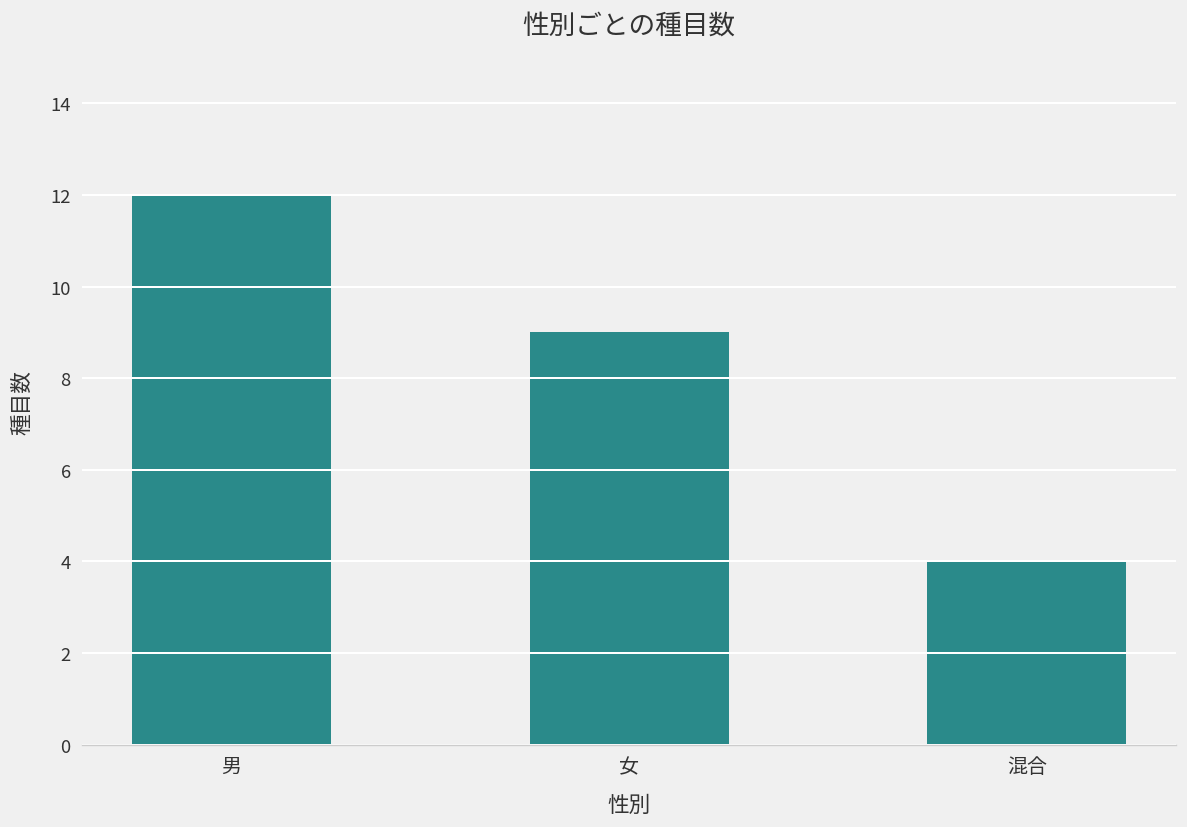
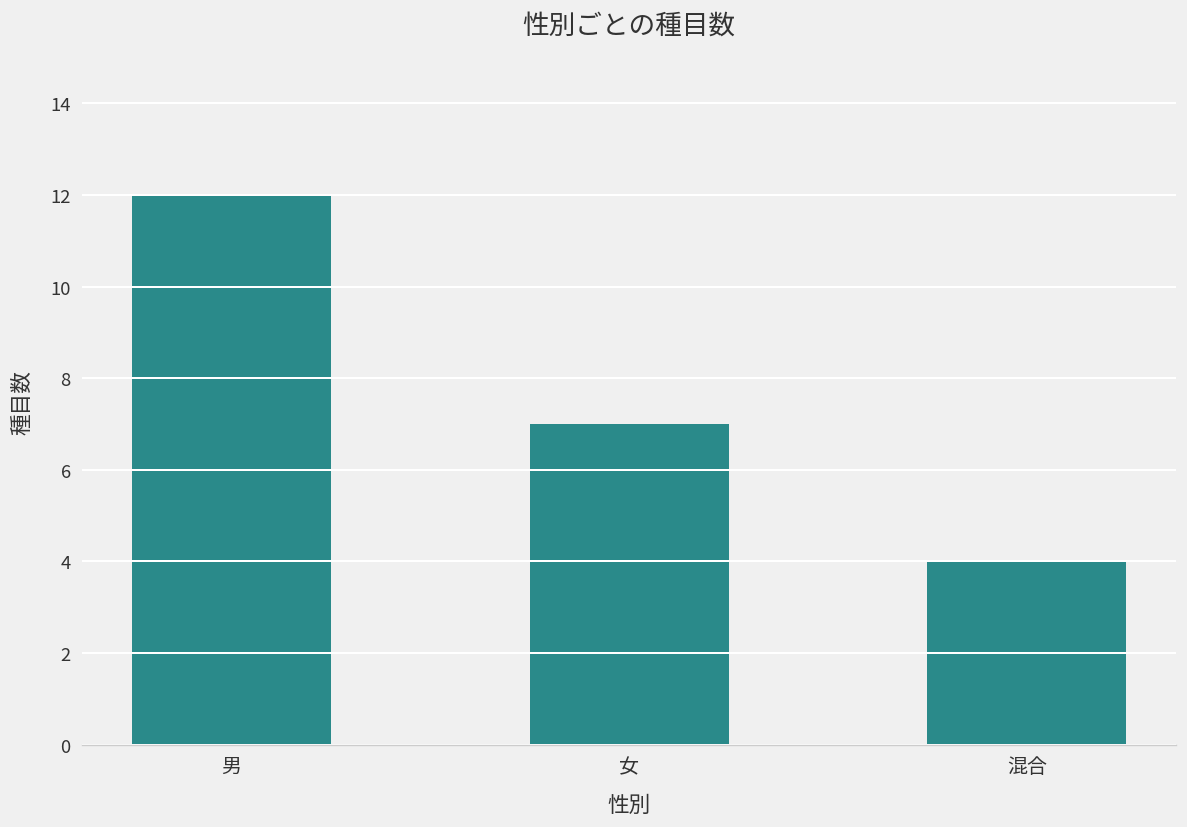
女: 9 -> 7
